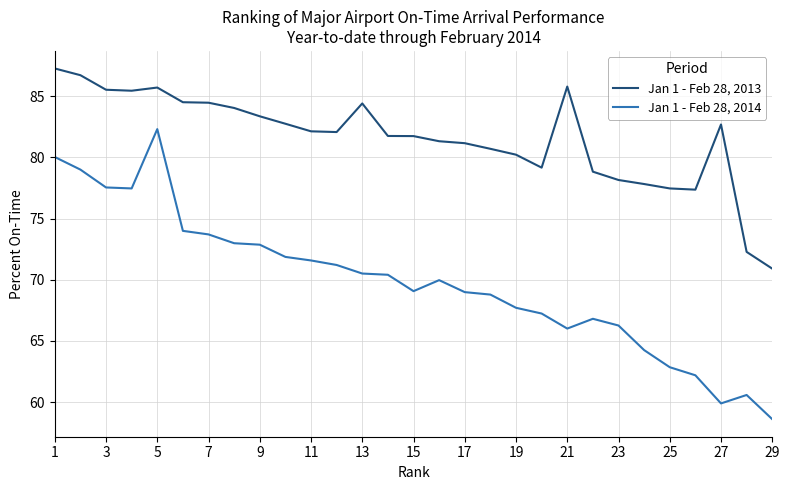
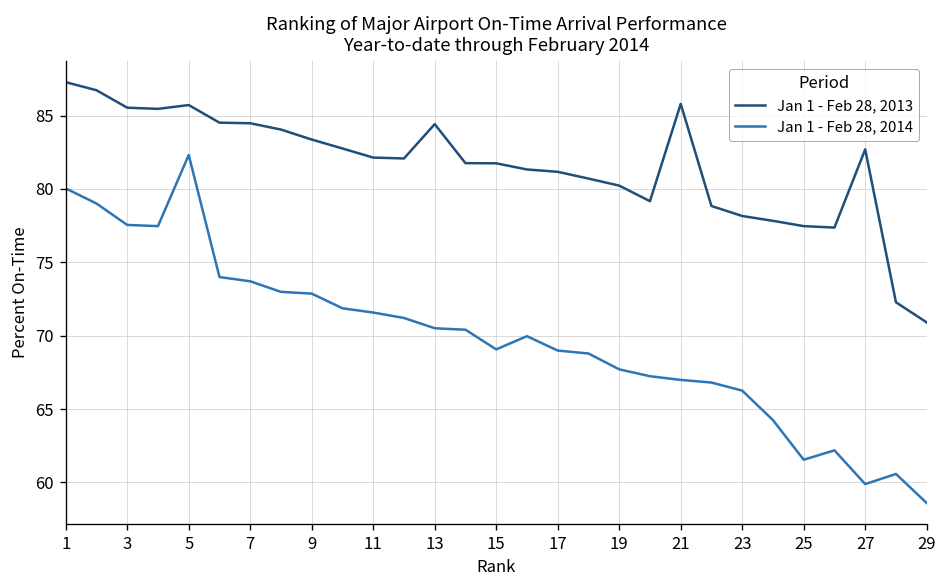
Jan 1 - Feb 28, 2014, 21: 66.0 -> 67.0
Jan 1 - Feb 28, 2014, 25: 62.9 -> 61.6
